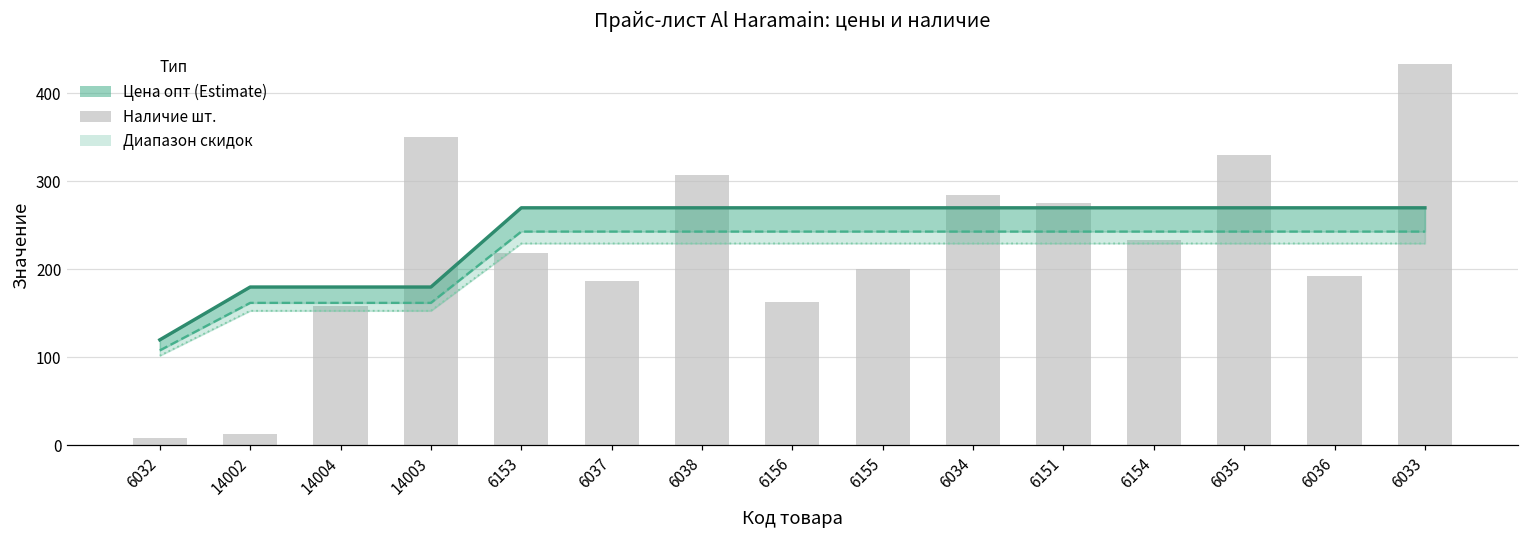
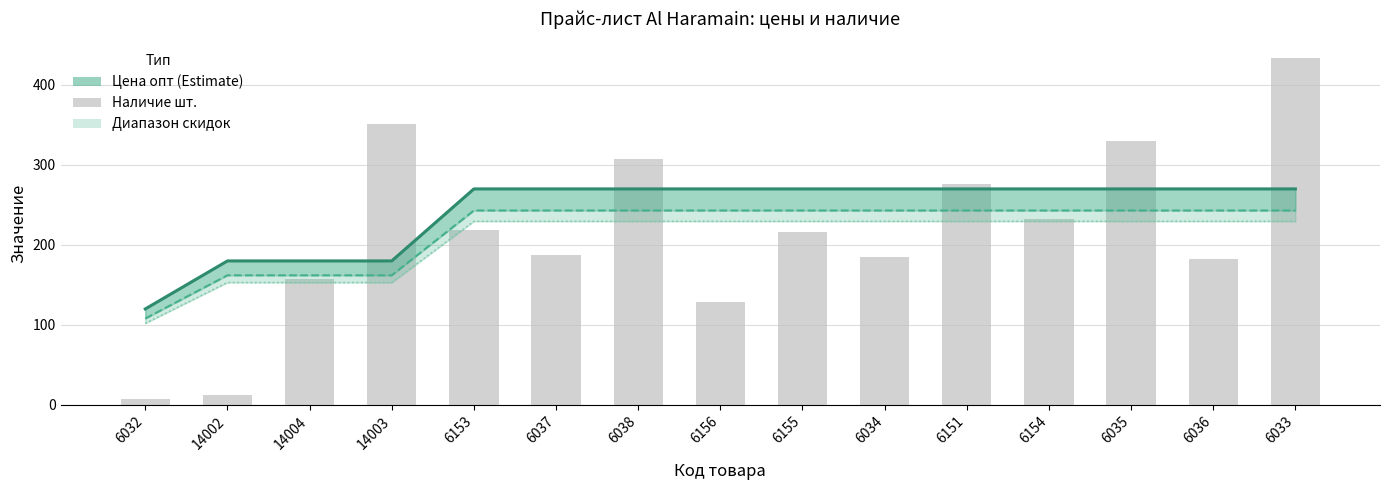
Наличие шт., 6156: 160 -> 130
Наличие шт., 6155: 200 -> 220
Наличие шт., 6034: 290 -> 190
Наличие шт., 6036: 190 -> 180
